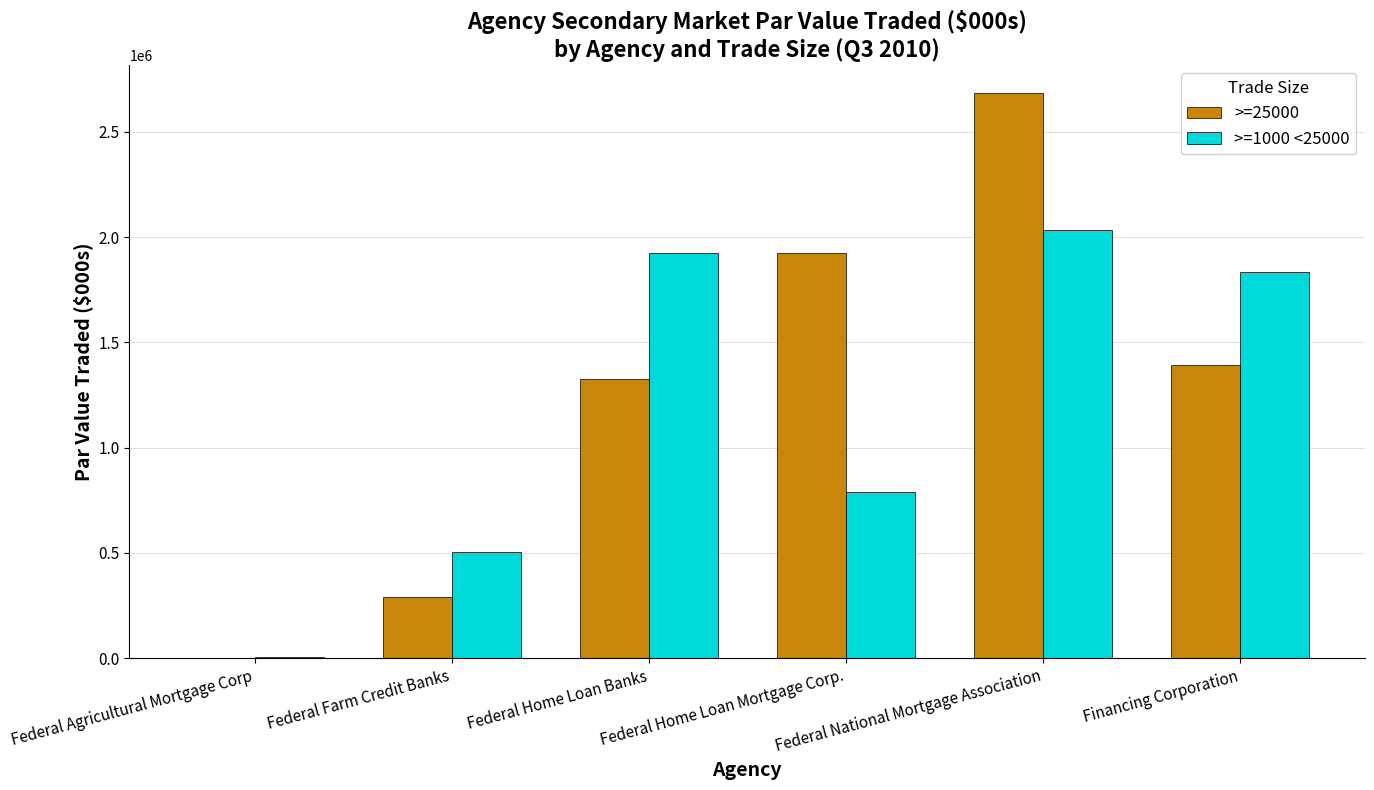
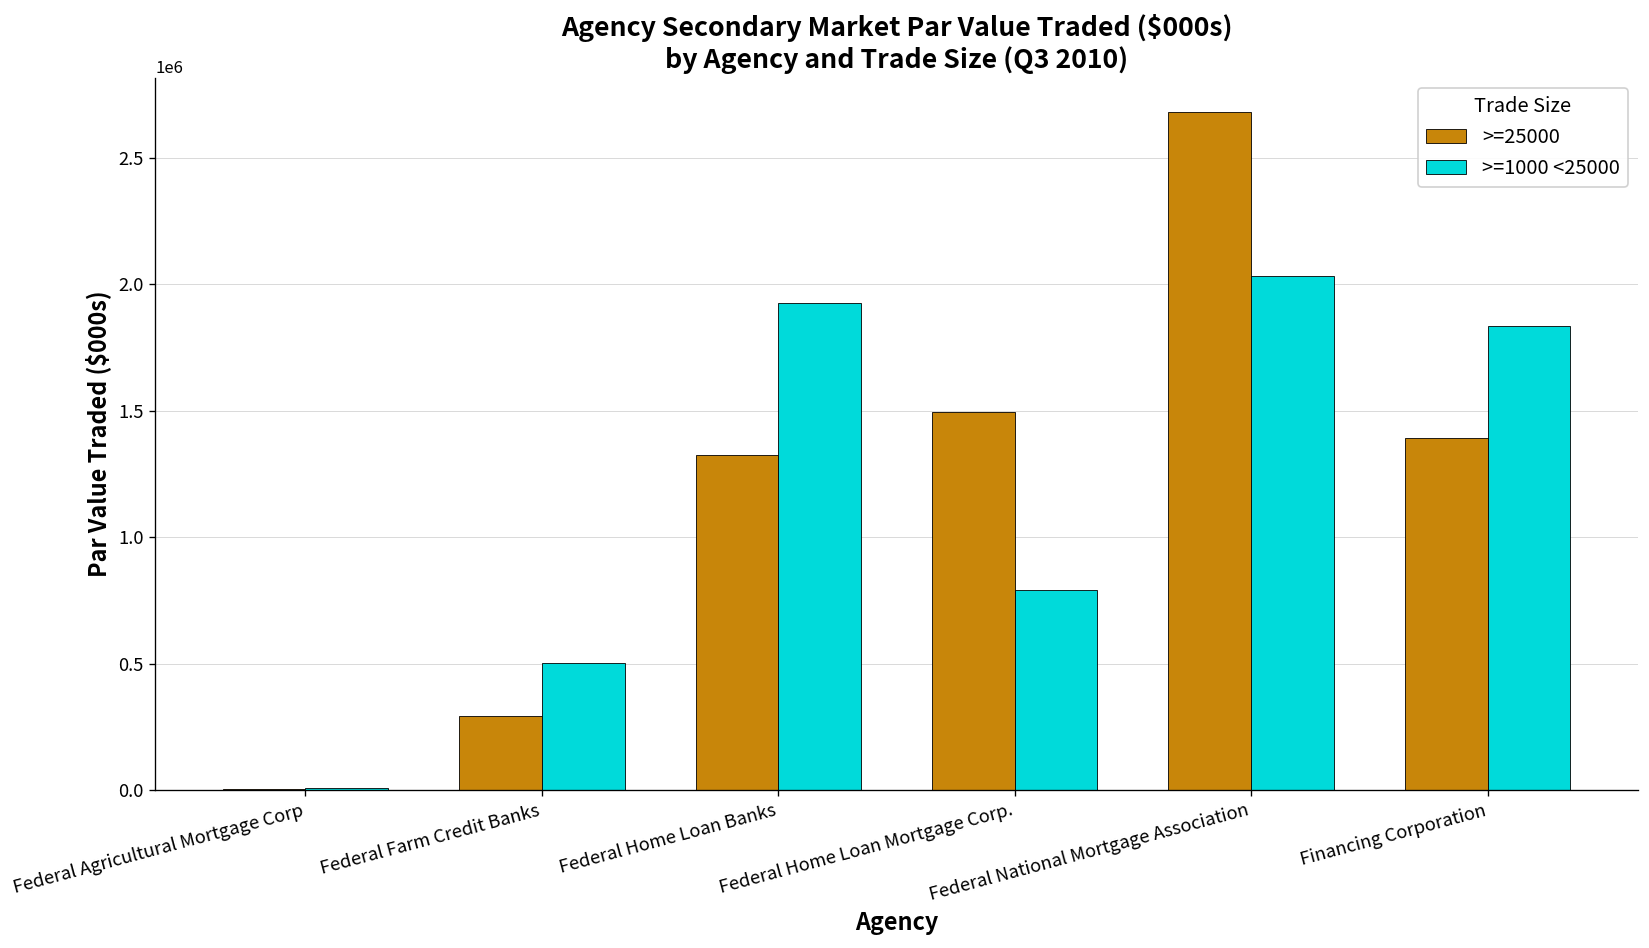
>=25000, Federal Home Loan Mortgage Corp.: 1930000 -> 1490000
